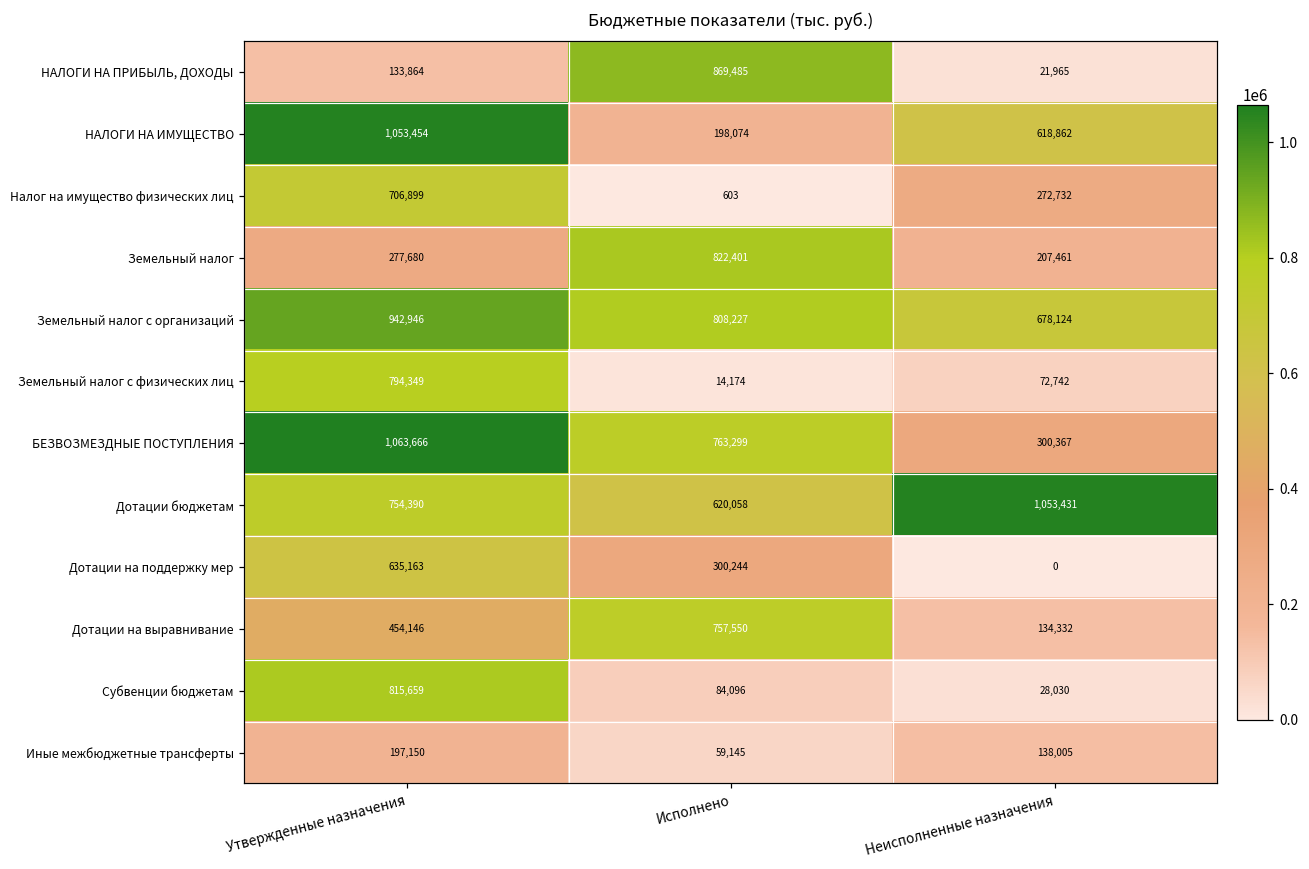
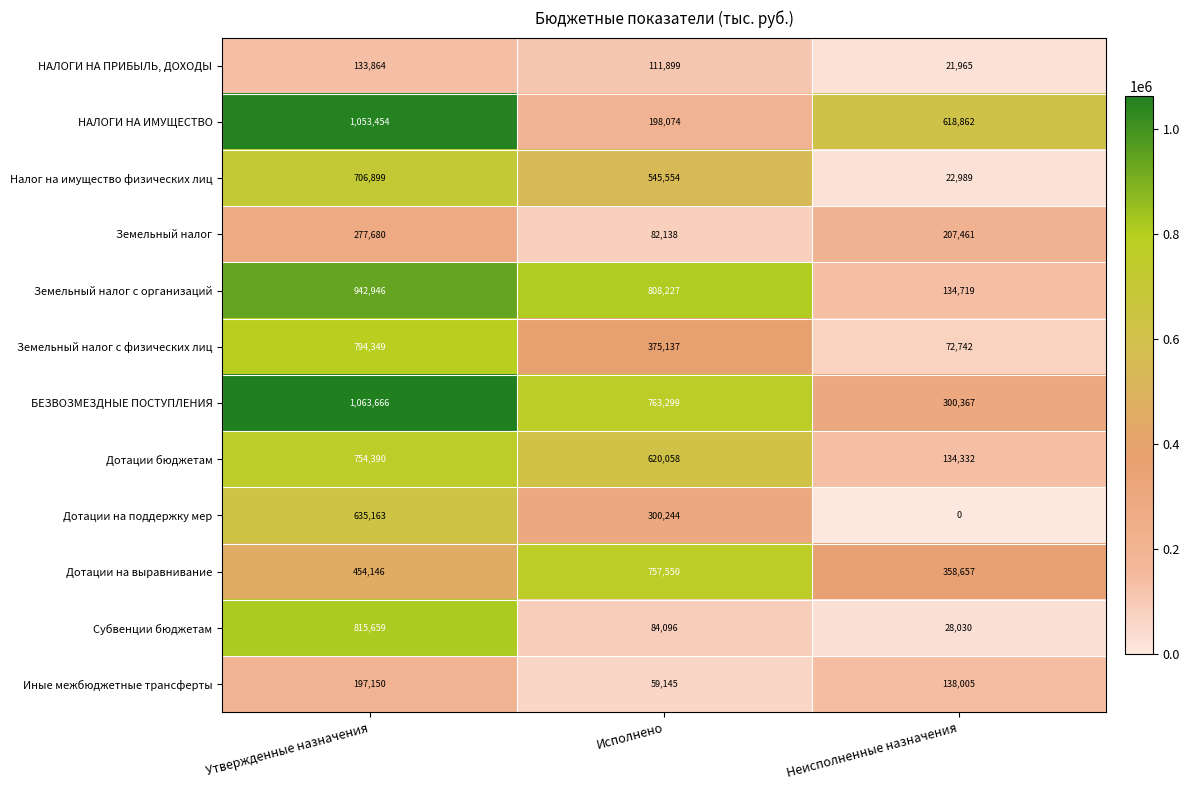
НАЛОГИ НА ПРИБЫЛЬ, ДОХОДЫ, Исполнено: 869,485 -> 111,899
Налог на имущество физических лиц, Исполнено: 603 -> 545,554
Налог на имущество физических лиц, Неисполненные назначения: 272,732 -> 22,989
Земельный налог, Исполнено: 822,401 -> 82,138
Земельный налог с организаций, Неисполненные назначения: 678,124 -> 134,719
Земельный налог с физических лиц, Исполнено: 14,174 -> 375,137
Дотации бюджетам, Неисполненные назначения: 1,053,431 -> 134,332
Дотации на выравнивание, Неисполненные назначения: 134,332 -> 358,657
